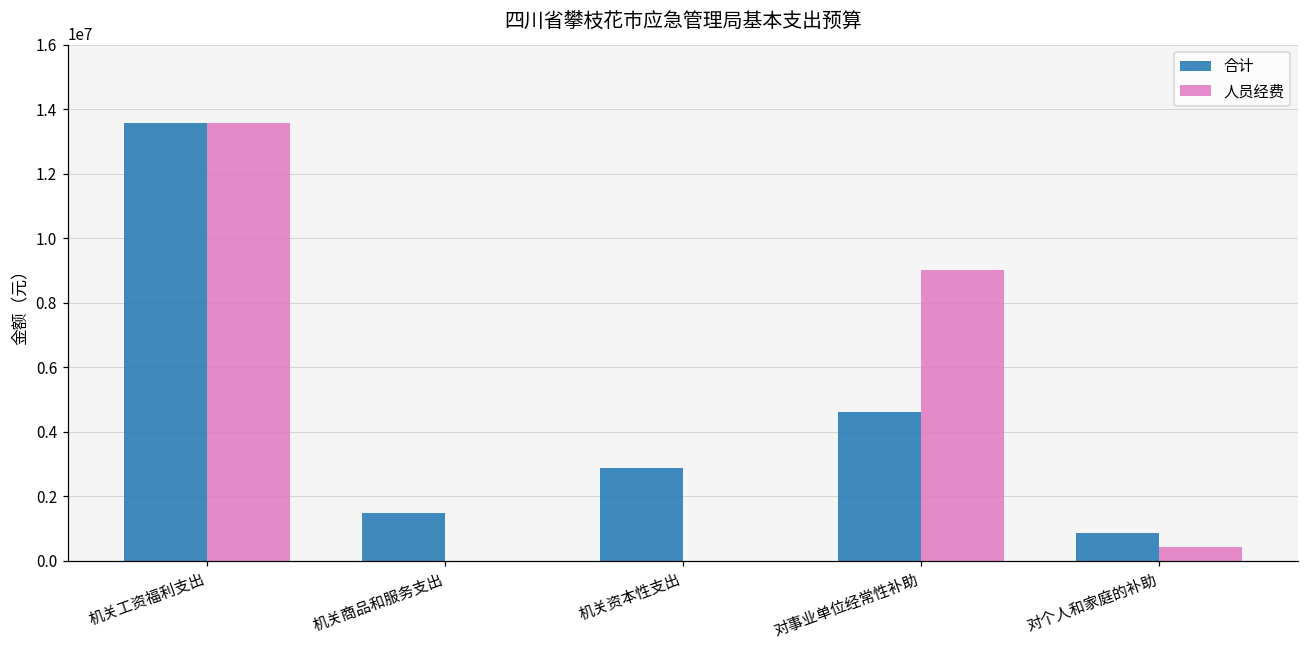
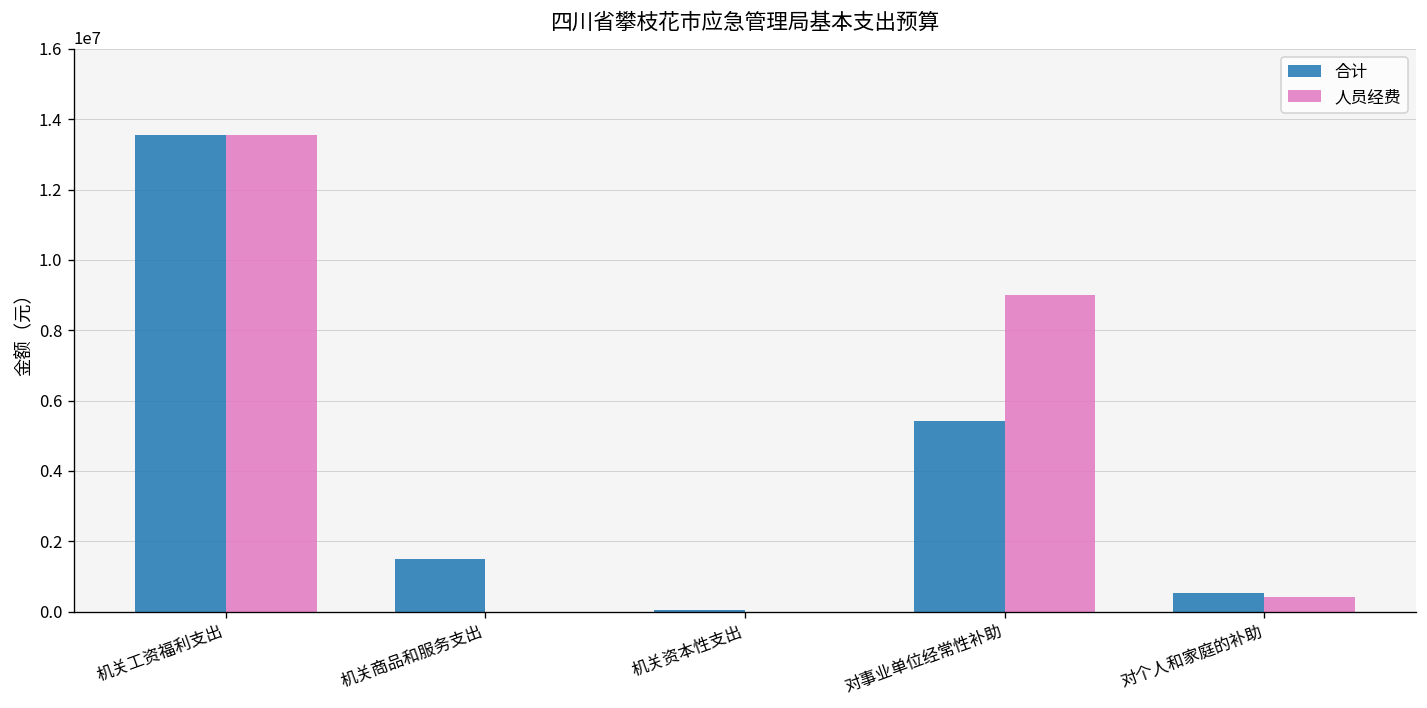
合计, 机关资本性支出: 2900000 -> 0
合计, 对事业单位经常性补助: 4600000 -> 5400000
合计, 对个人和家庭的补助: 900000 -> 500000
